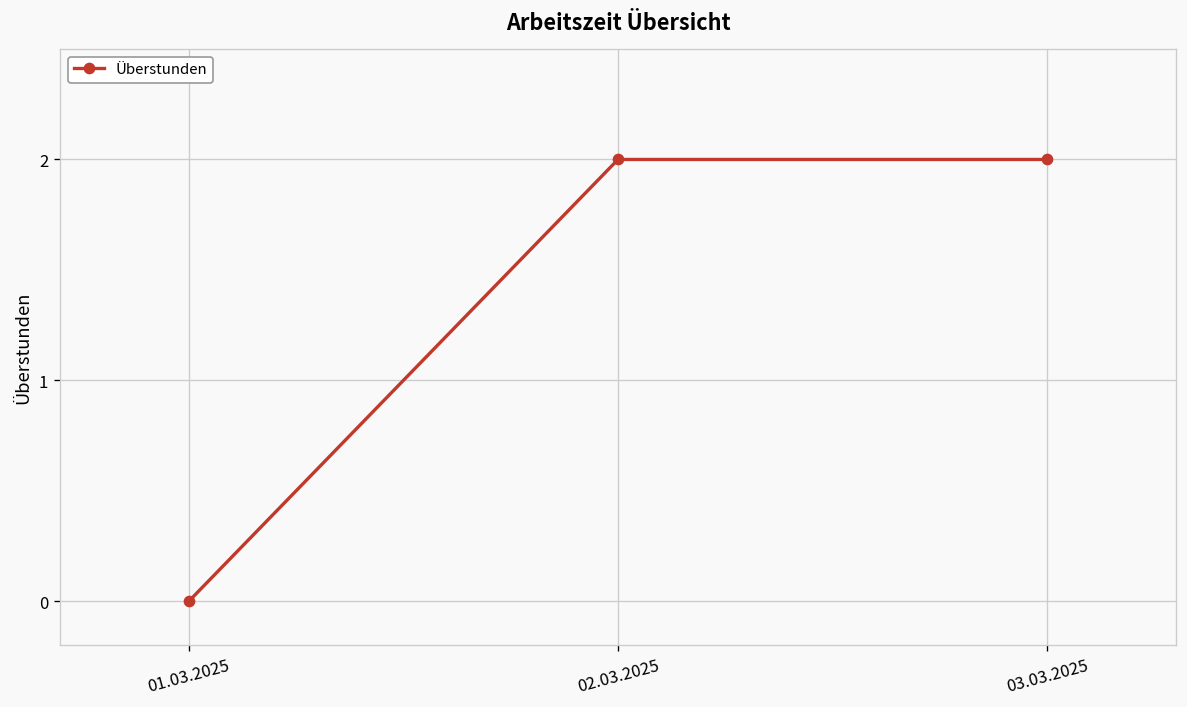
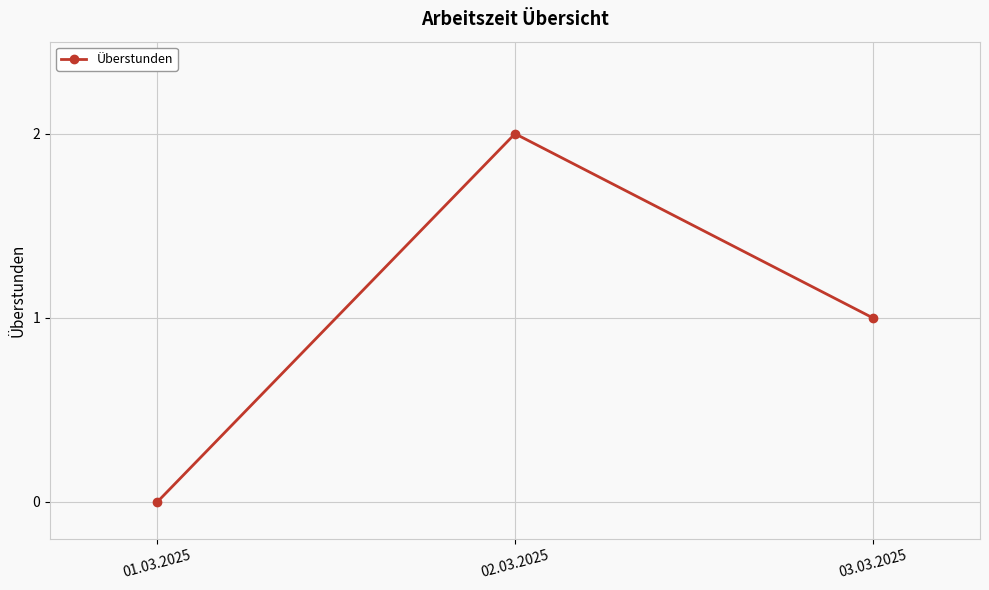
03.03.2025: 2 -> 1
